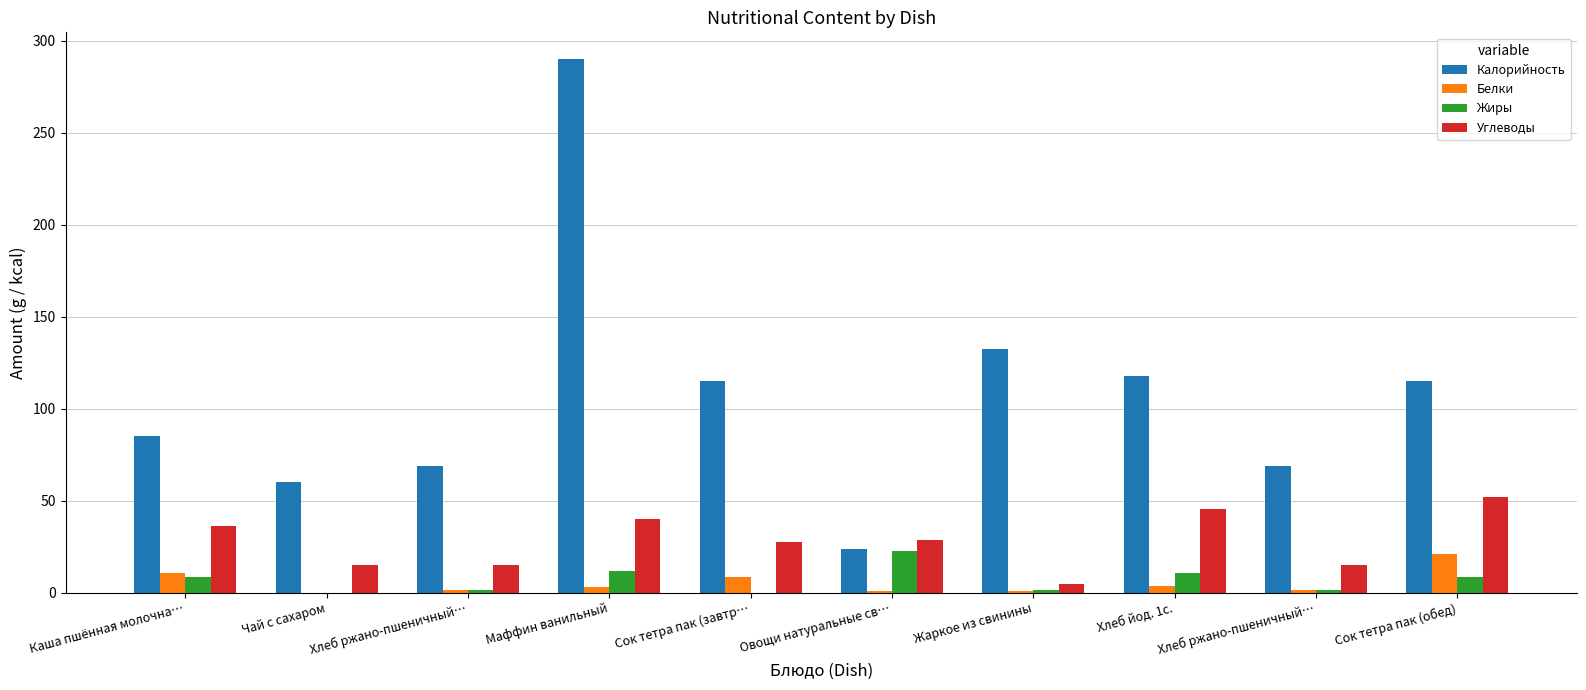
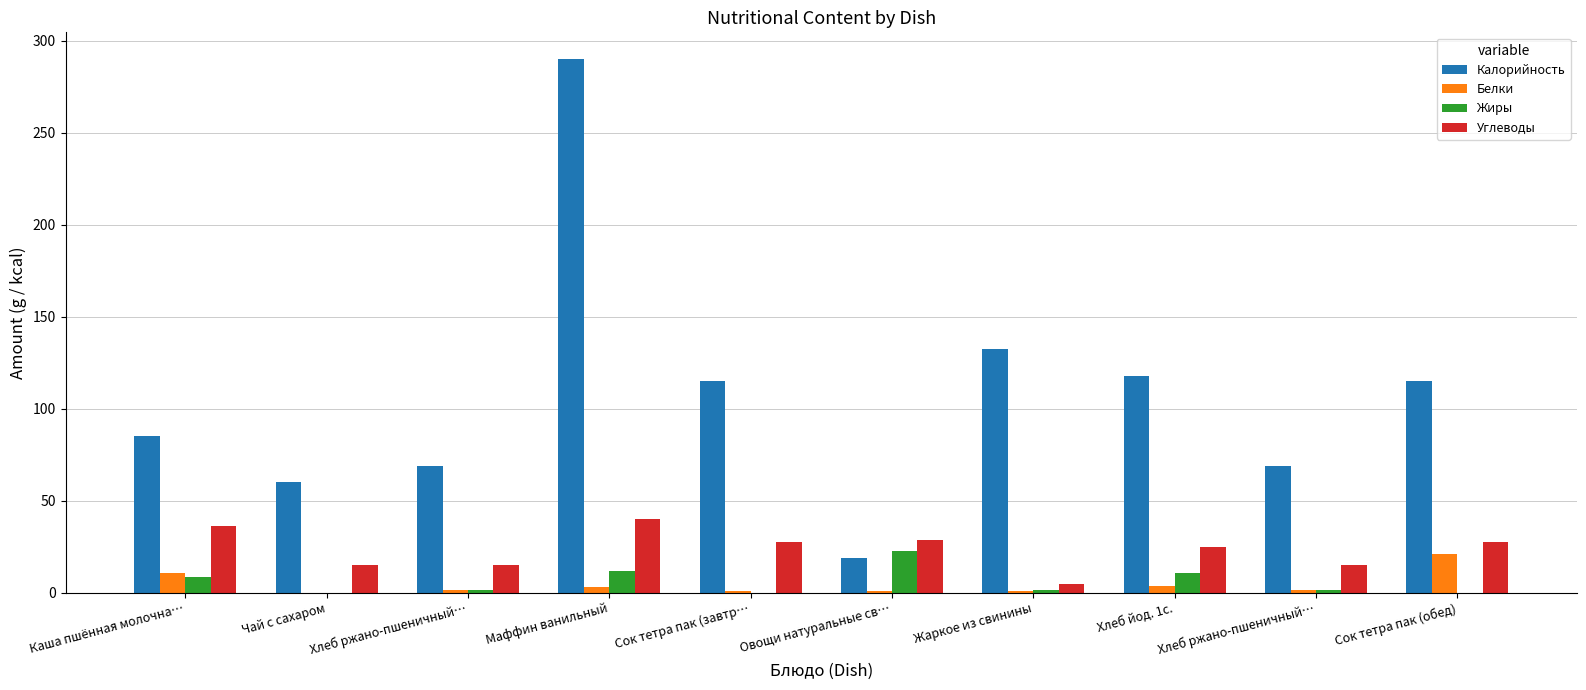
Белки, Сок тетра пак (завтр…: 9 -> 1
Калорийность, Овощи натуральные св…: 24 -> 19
Углеводы, Хлеб йод. 1с.: 45 -> 25
Жиры, Сок тетра пак (обед): 8 -> 0
Углеводы, Сок тетра пак (обед): 52 -> 28
